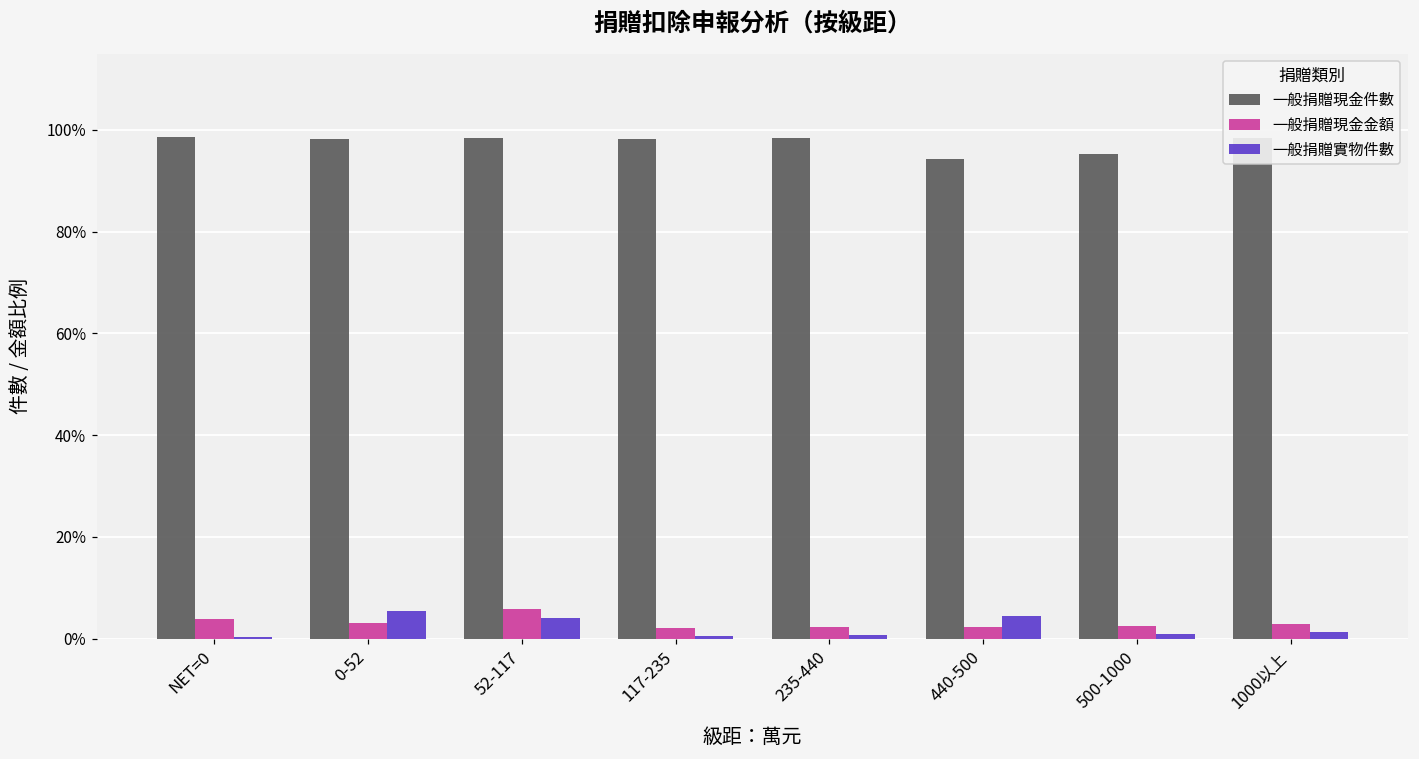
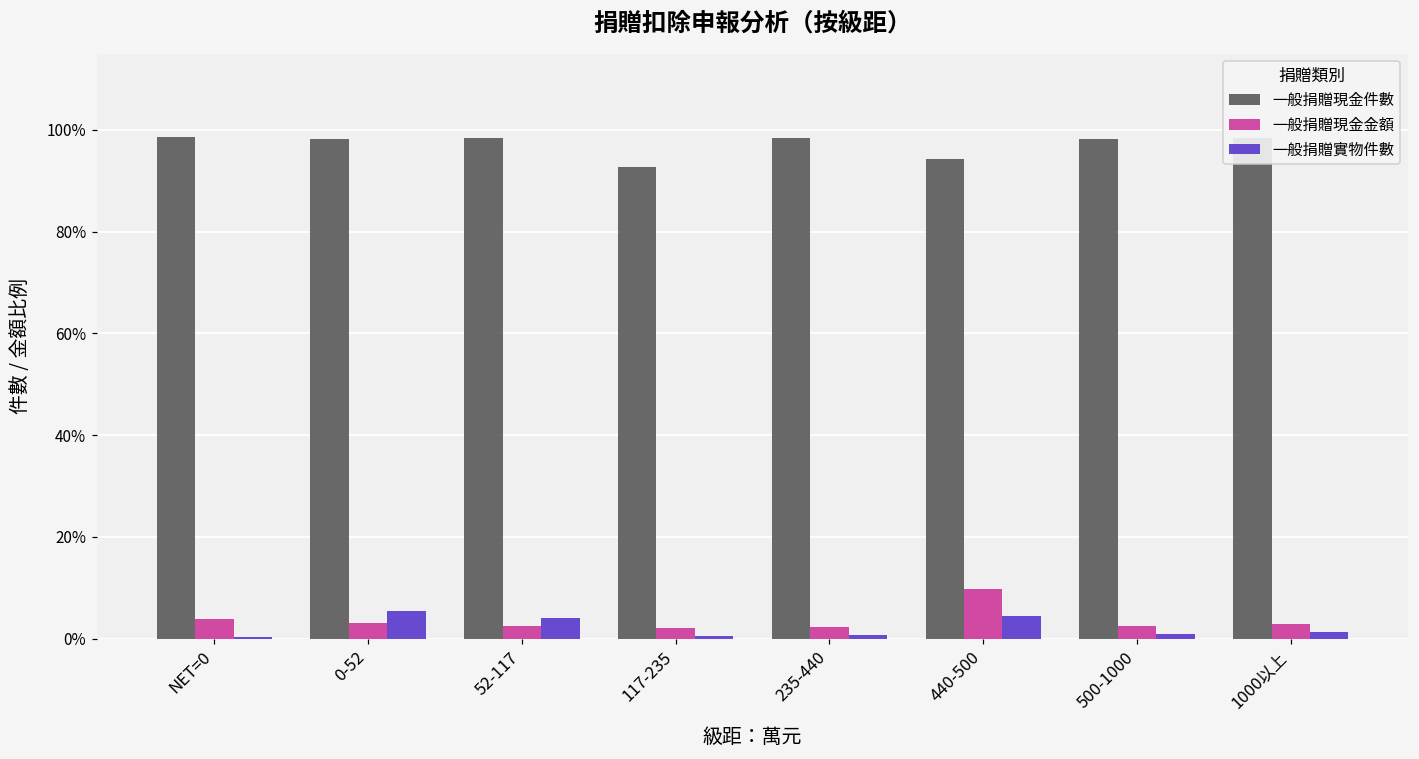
一般捐贈現金金額, 52-117: 6% -> 2%
一般捐贈現金件數, 117-235: 98% -> 93%
一般捐贈現金金額, 440-500: 2% -> 10%
一般捐贈現金件數, 500-1000: 95% -> 98%
